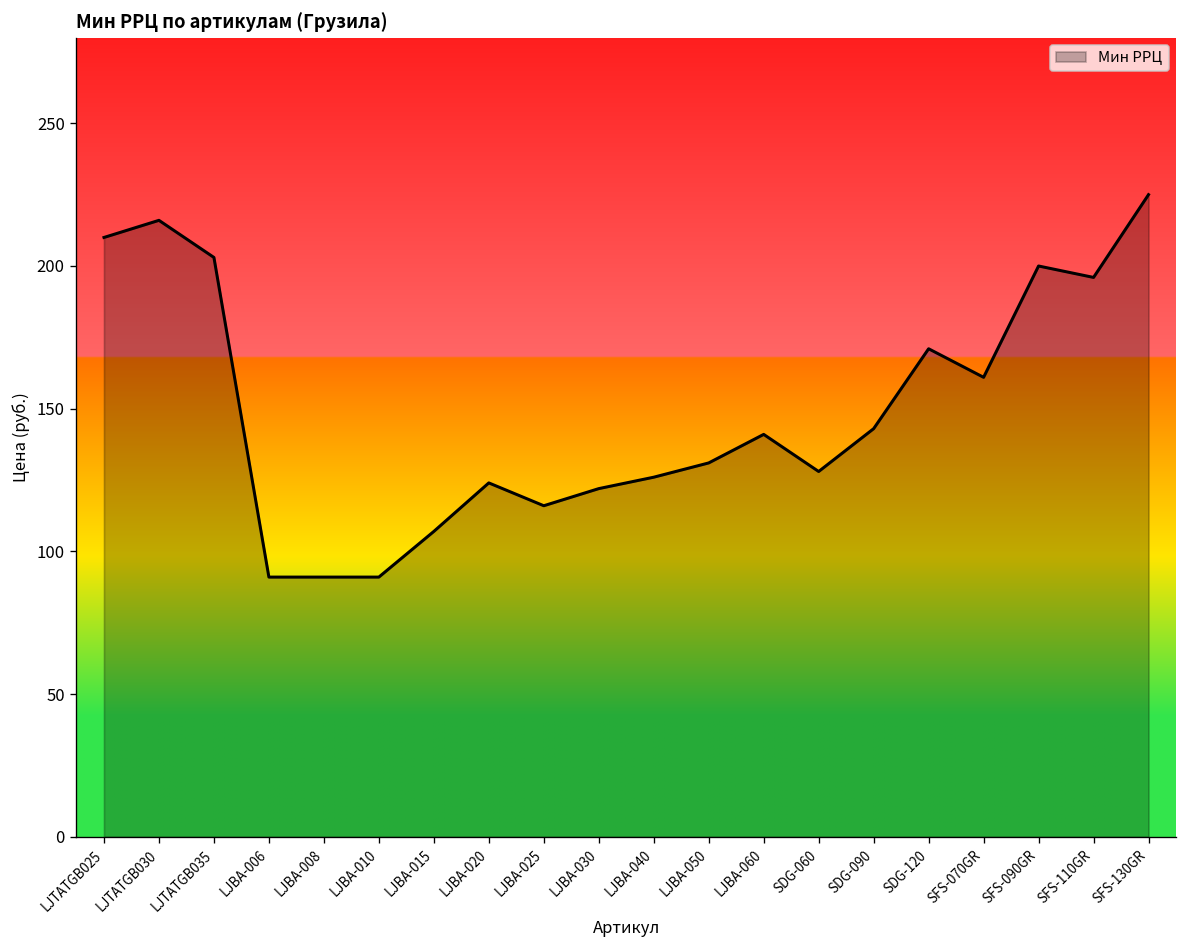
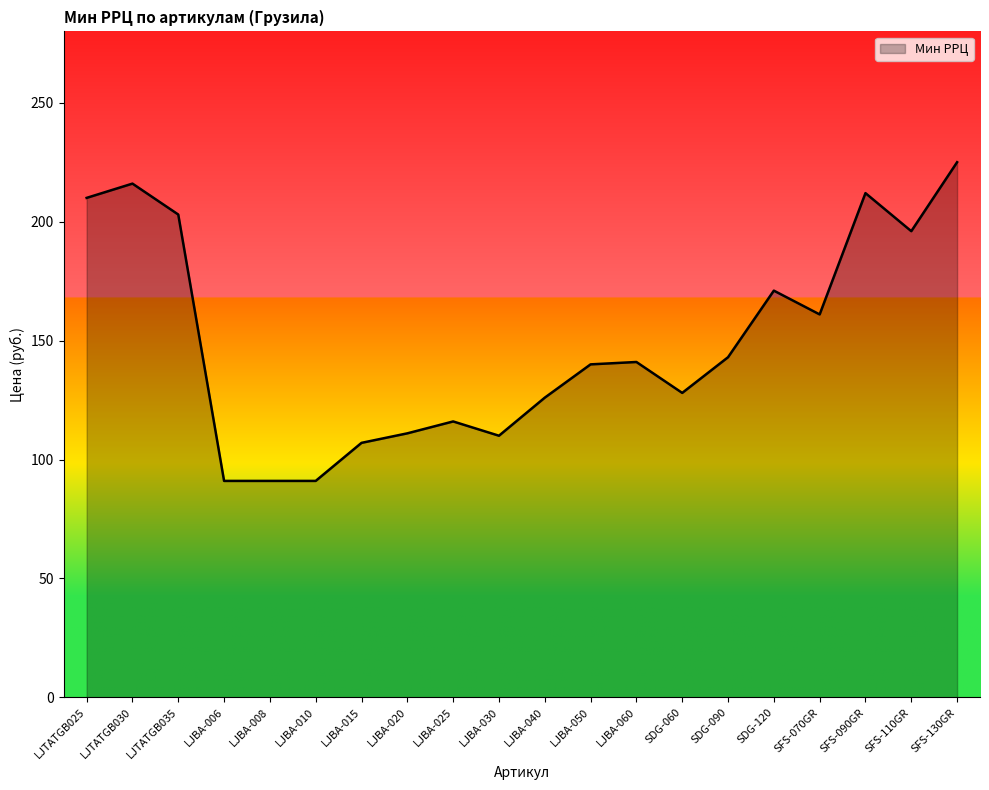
LJBA-020: 124 -> 111
LJBA-030: 122 -> 110
LJBA-050: 131 -> 140
SFS-090GR: 200 -> 212
